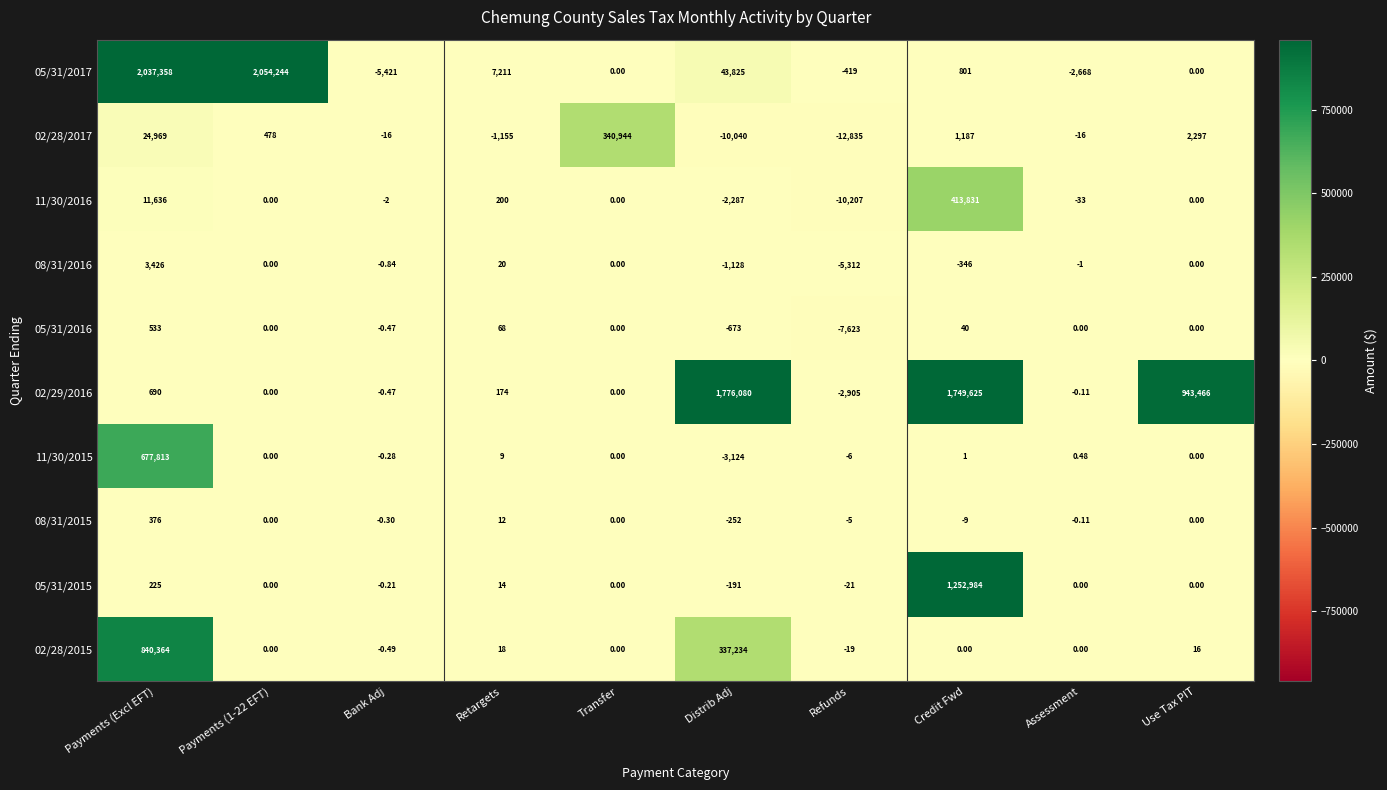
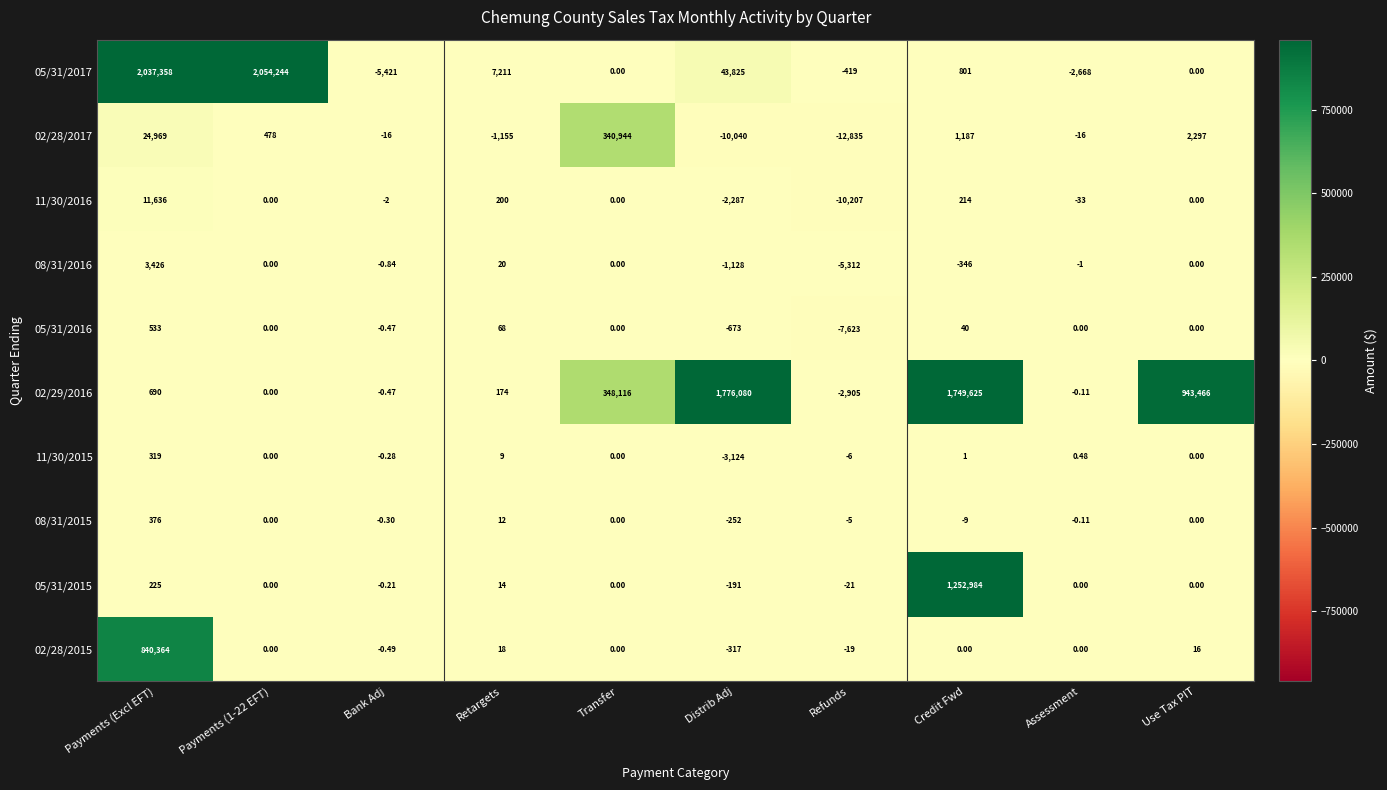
11/30/2016, Credit Fwd: 413,831 -> 214
02/29/2016, Transfer: 0.00 -> 348,116
11/30/2015, Payments (Excl EFT): 677,813 -> 319
02/28/2015, Distrib Adj: 337,234 -> -317
